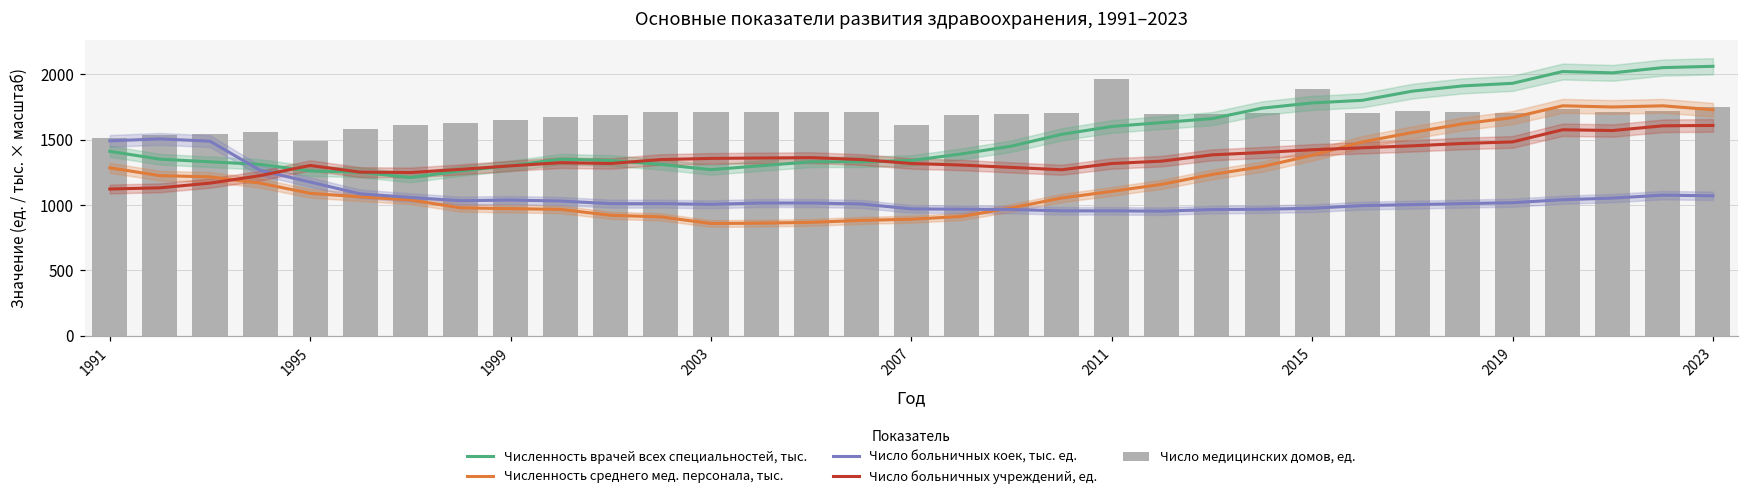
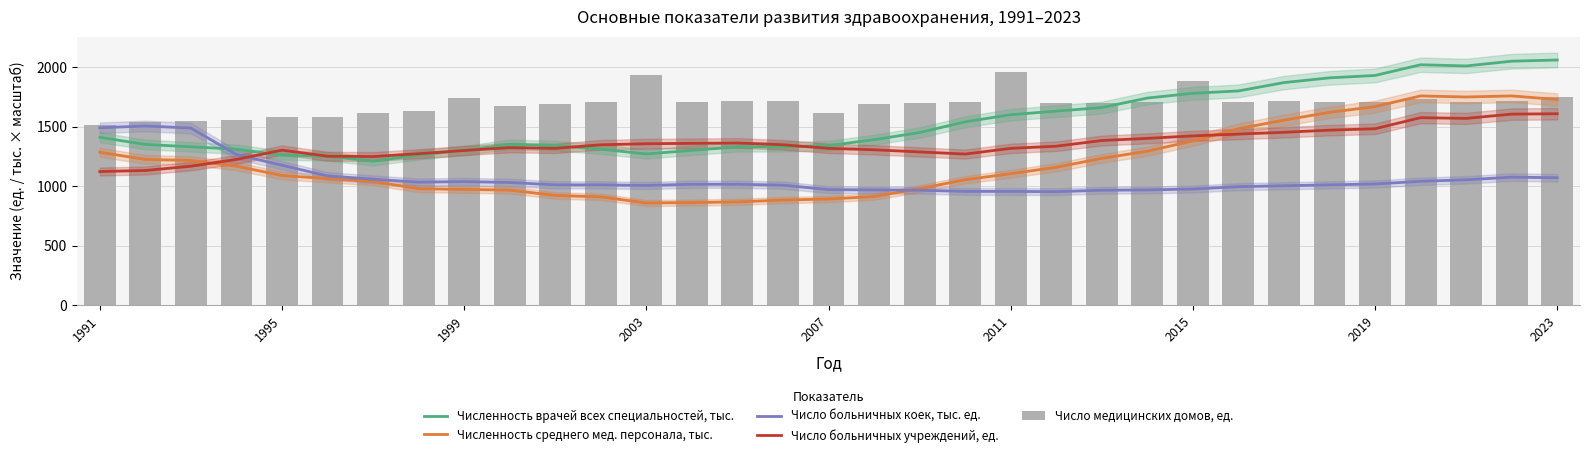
Число медицинских домов, ед., 1995: 1490 -> 1580
Число медицинских домов, ед., 1999: 1650 -> 1740
Число медицинских домов, ед., 2003: 1710 -> 1930
